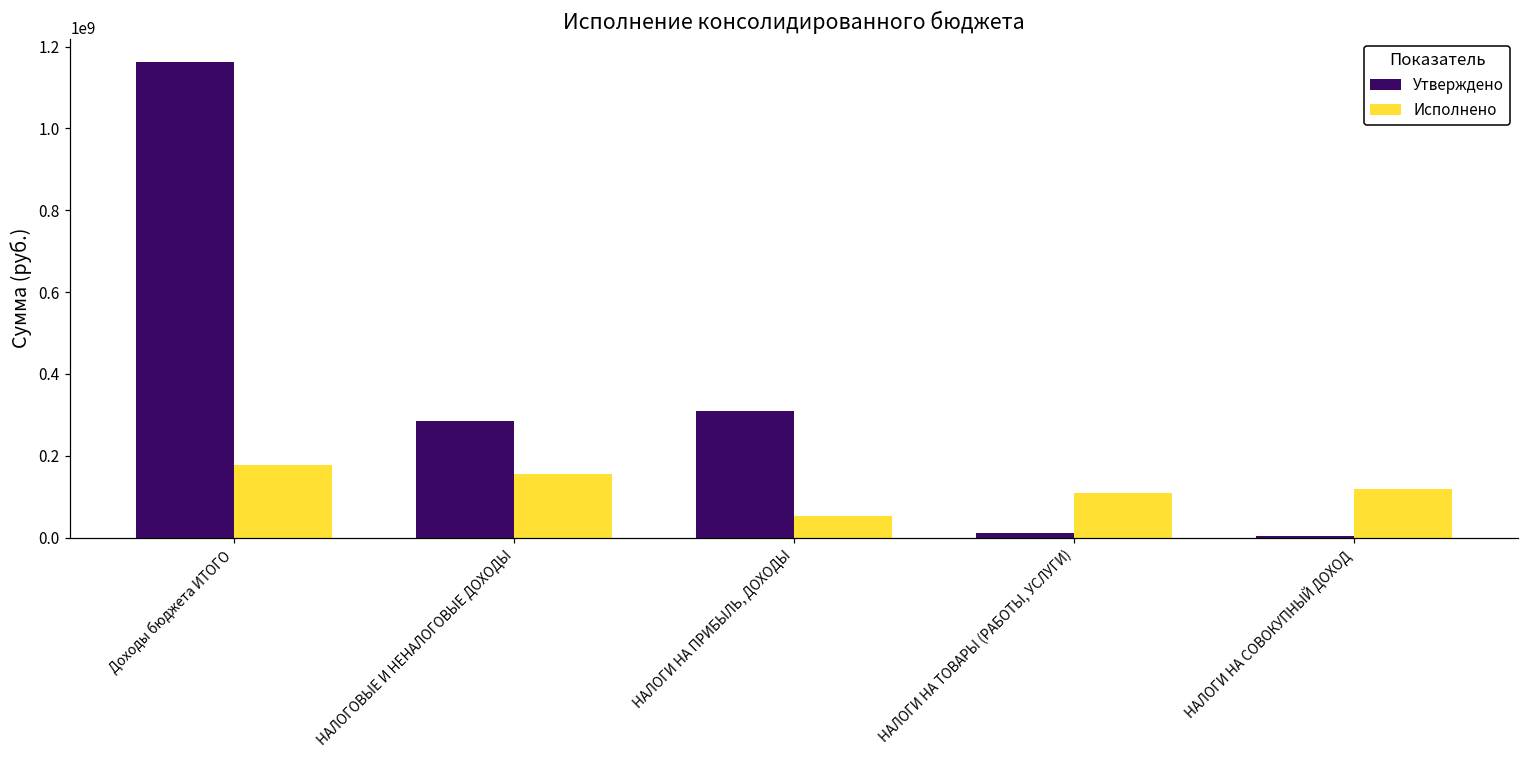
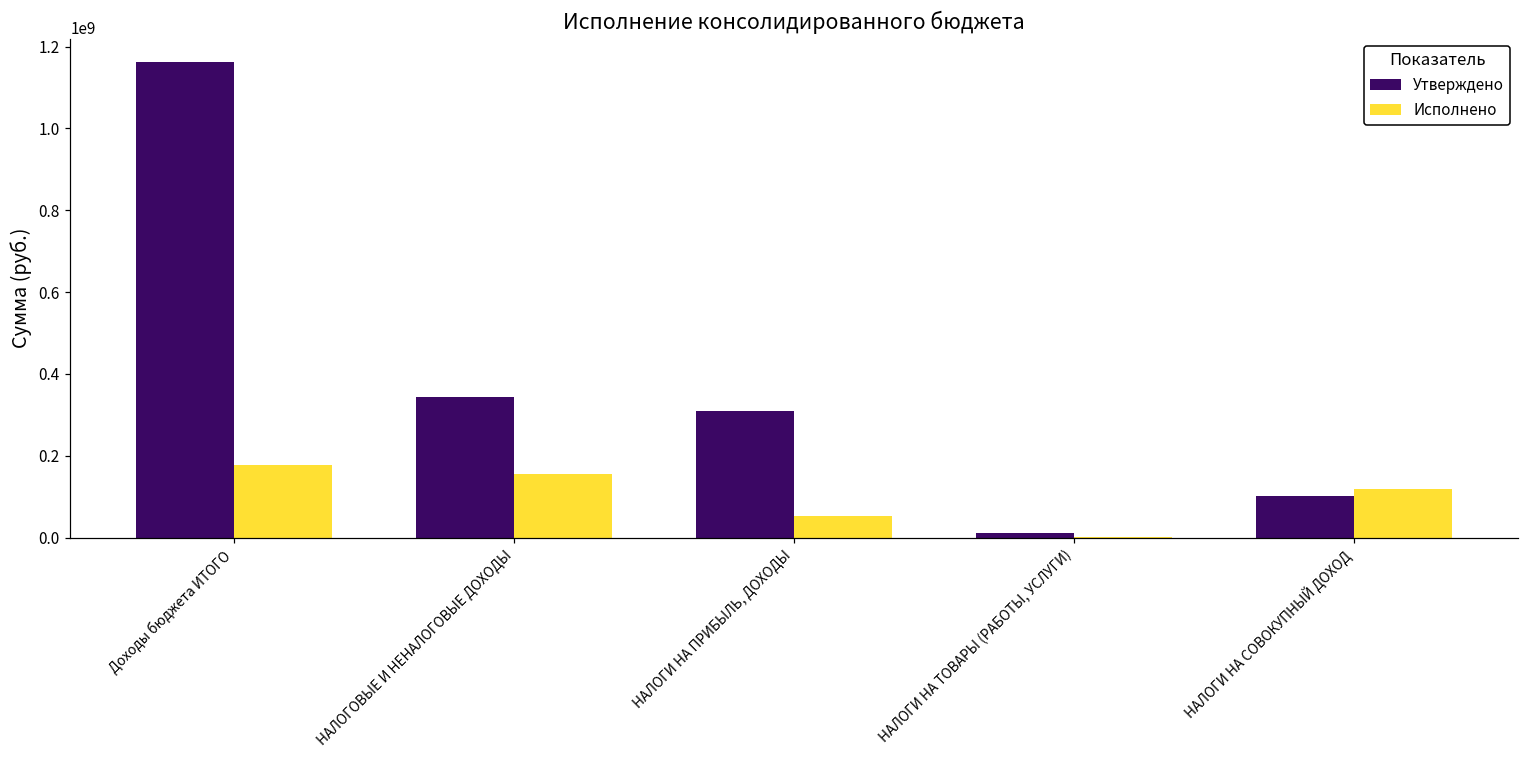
Утверждено, НАЛОГОВЫЕ И НЕНАЛОГОВЫЕ ДОХОДЫ: 290000000 -> 340000000
Исполнено, НАЛОГИ НА ТОВАРЫ (РАБОТЫ, УСЛУГИ): 110000000 -> 0
Утверждено, НАЛОГИ НА СОВОКУПНЫЙ ДОХОД: 0 -> 100000000
